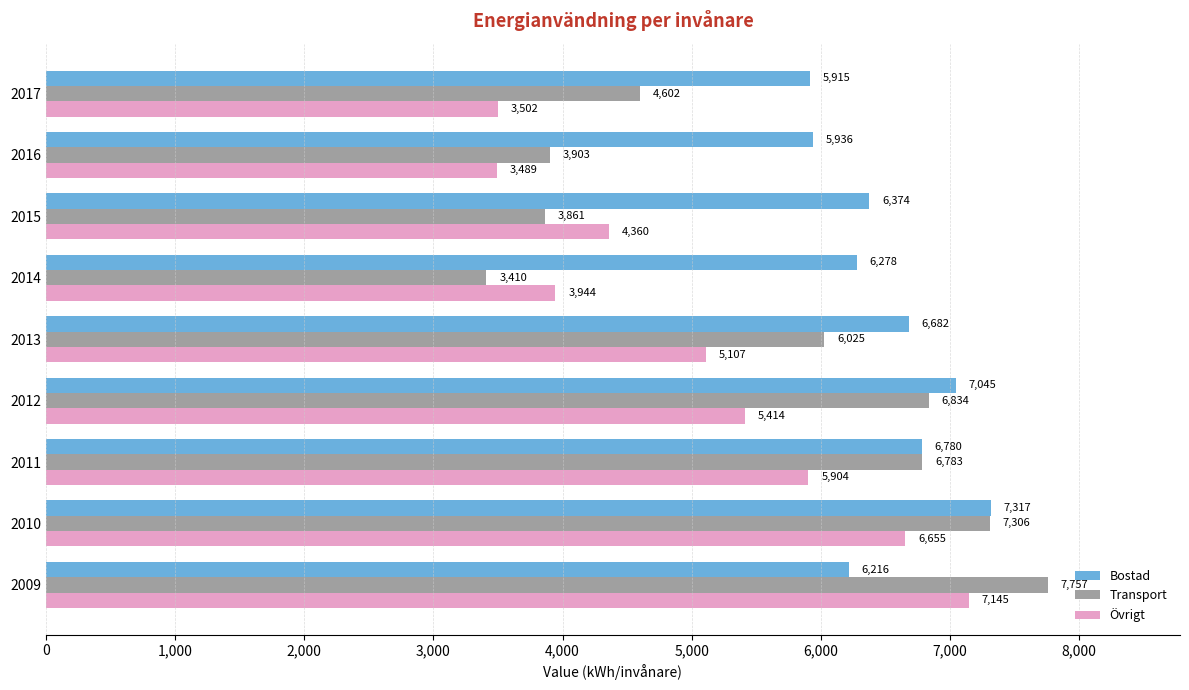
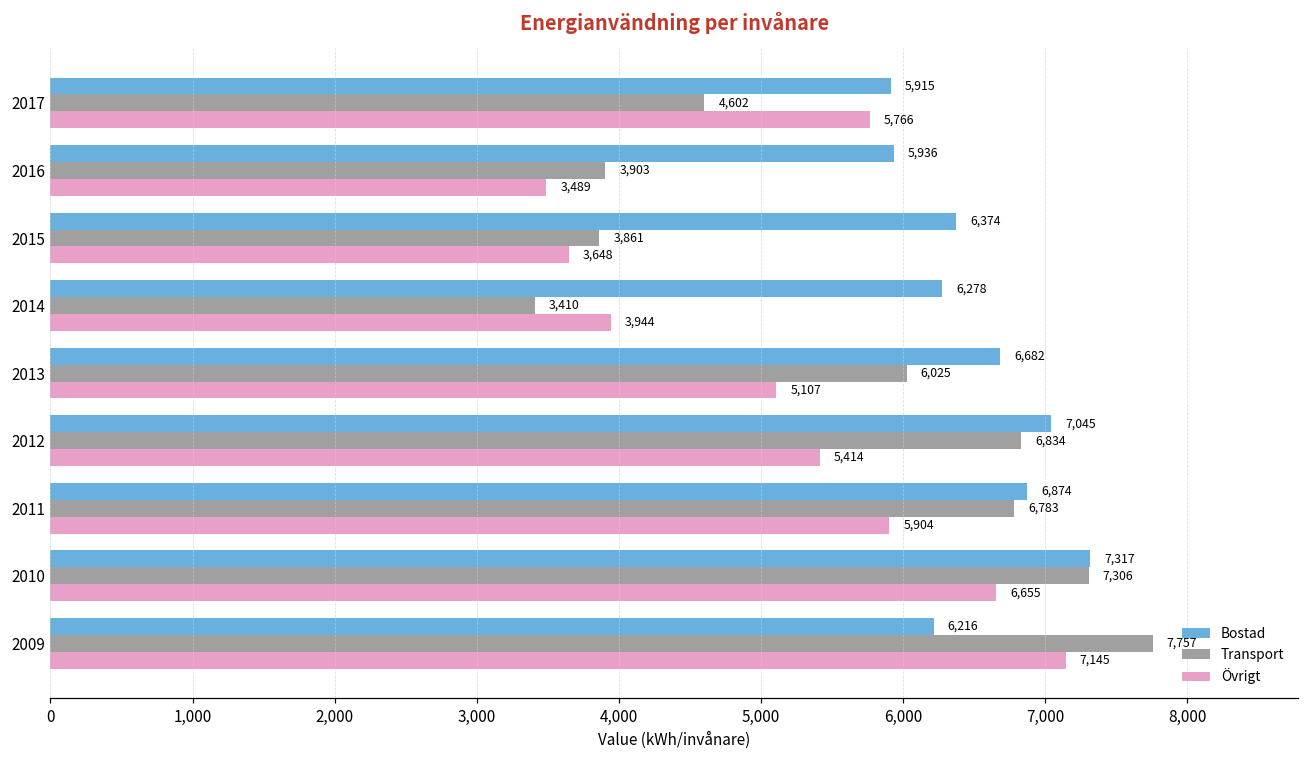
Övrigt, 2017: 3,502 -> 5,766
Övrigt, 2015: 4,360 -> 3,648
Bostad, 2011: 6,780 -> 6,874
